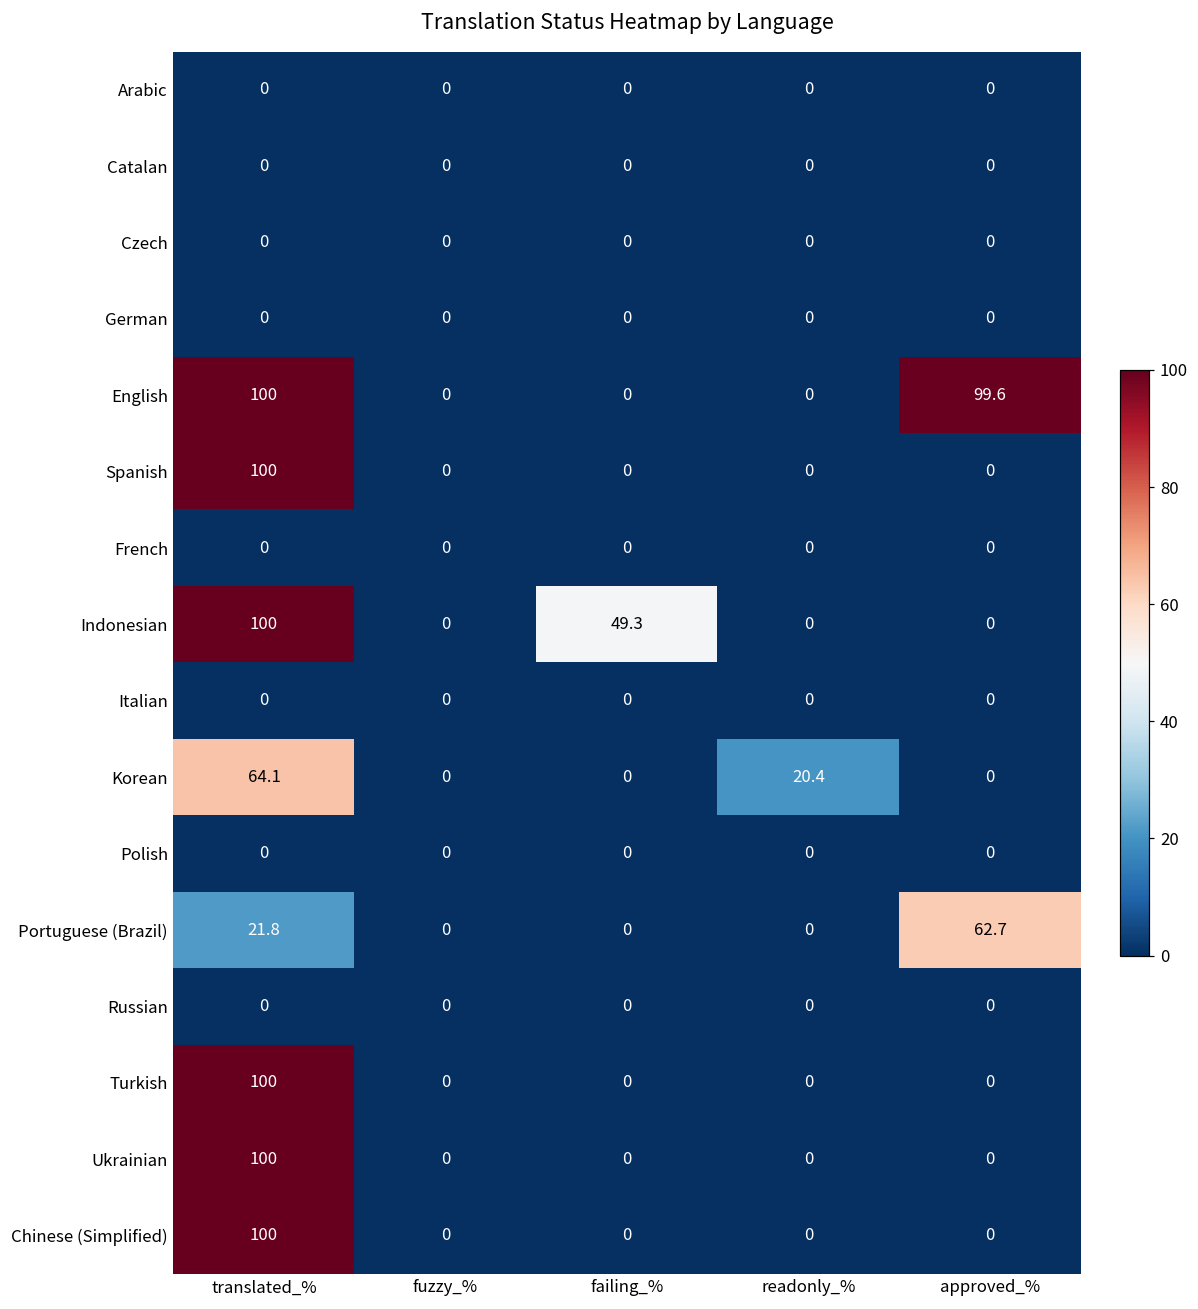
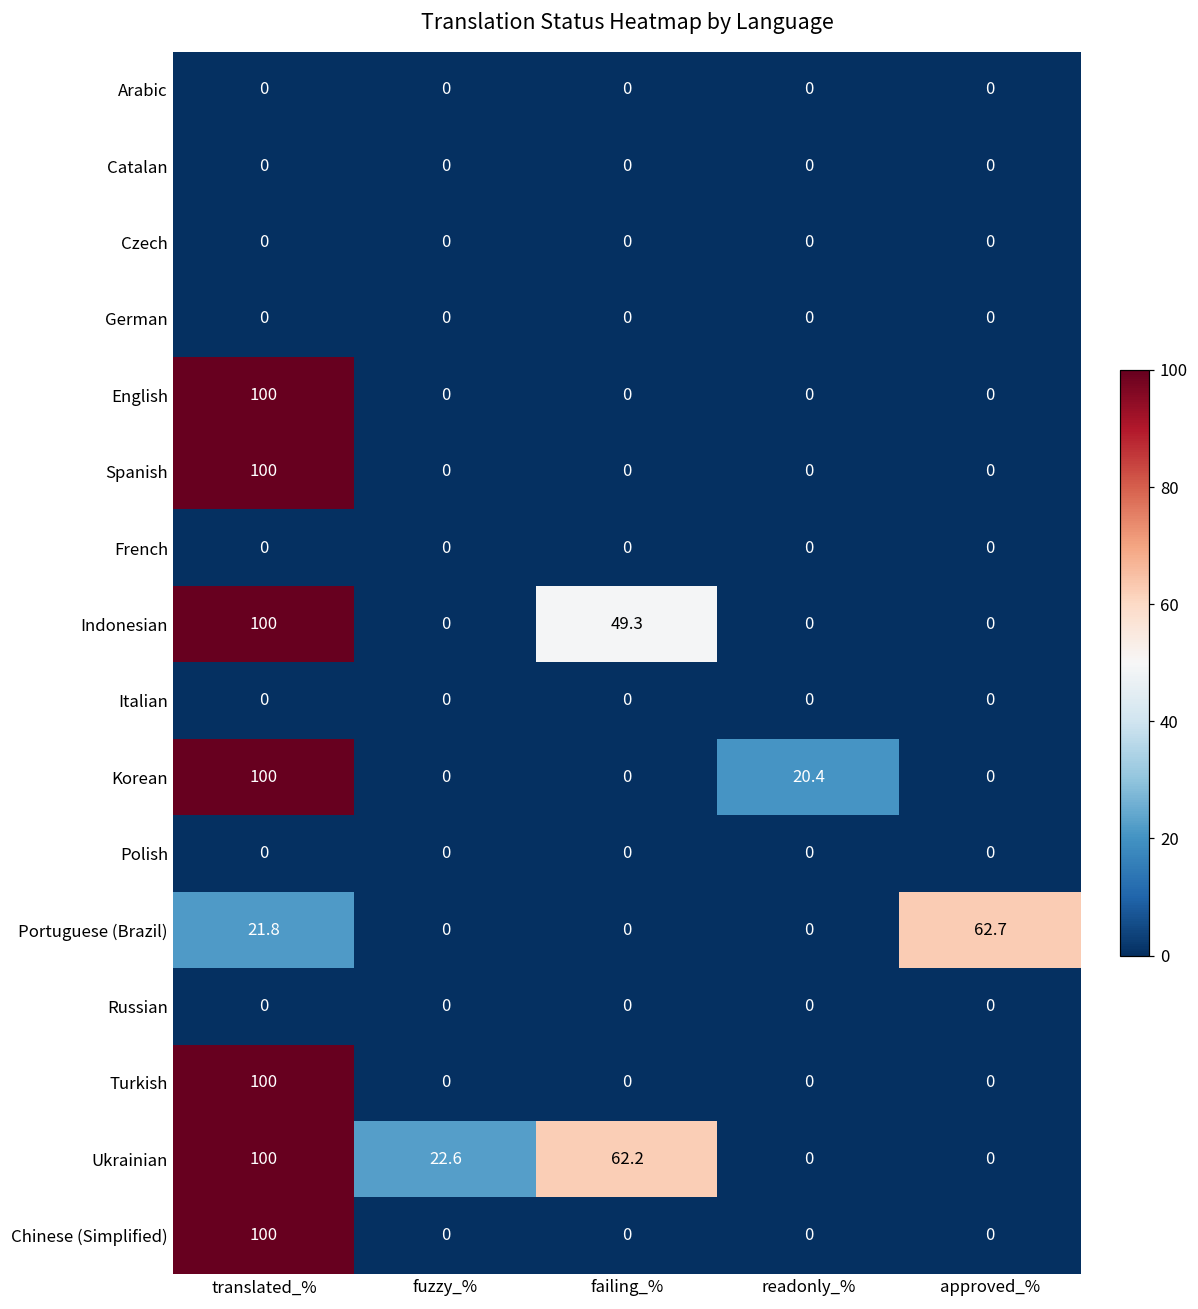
English, approved_%: 99.6 -> 0
Korean, translated_%: 64.1 -> 100
Ukrainian, fuzzy_%: 0 -> 22.6
Ukrainian, failing_%: 0 -> 62.2
